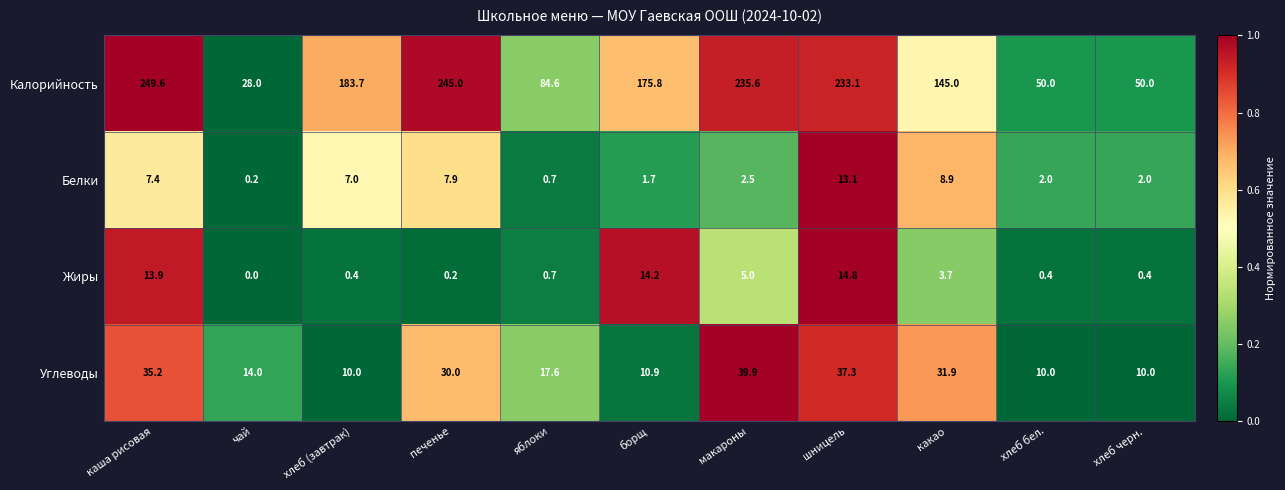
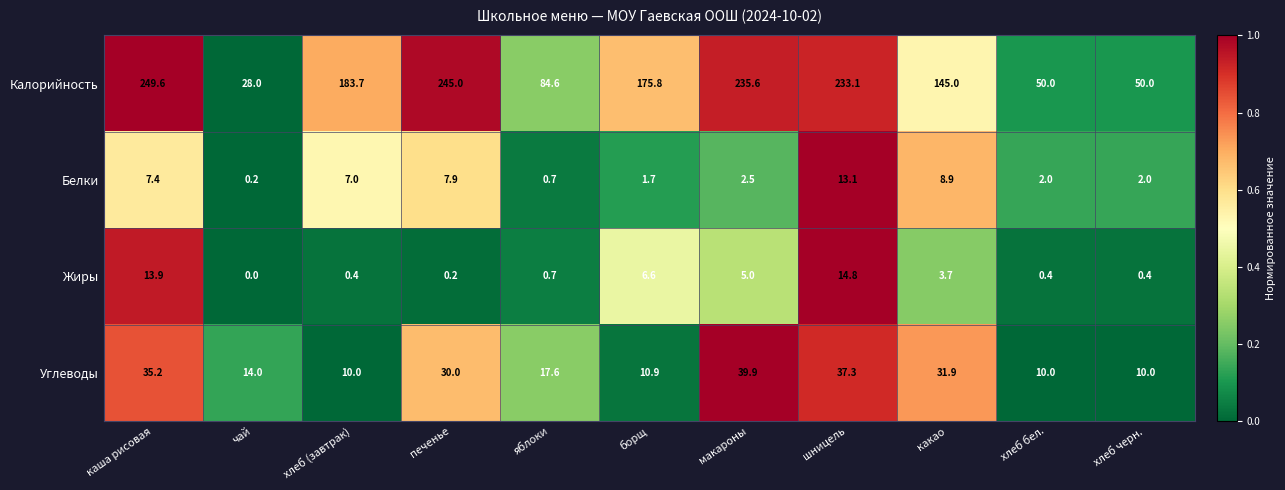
Жиры, борщ: 14.2 -> 6.6
